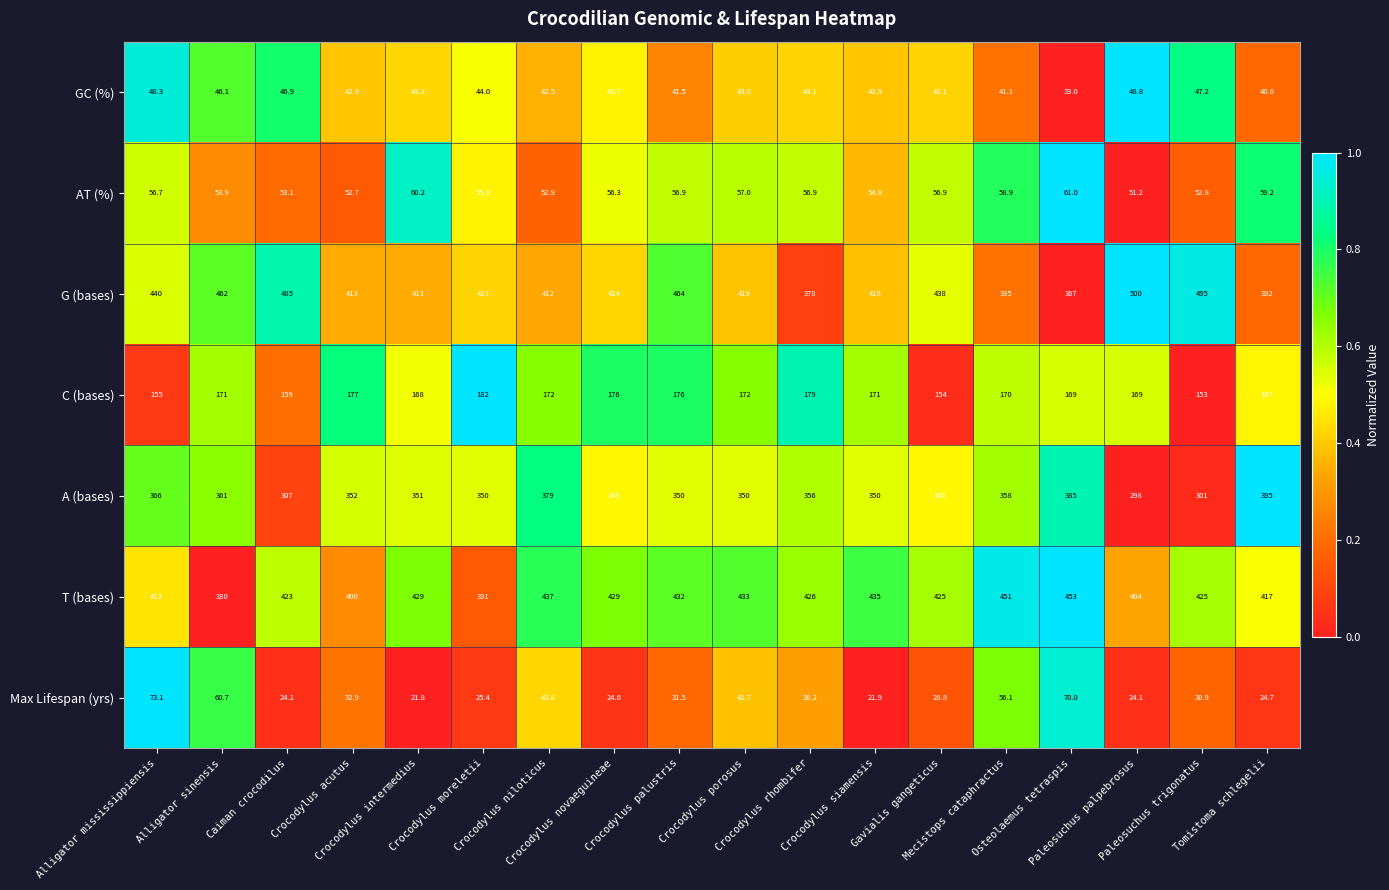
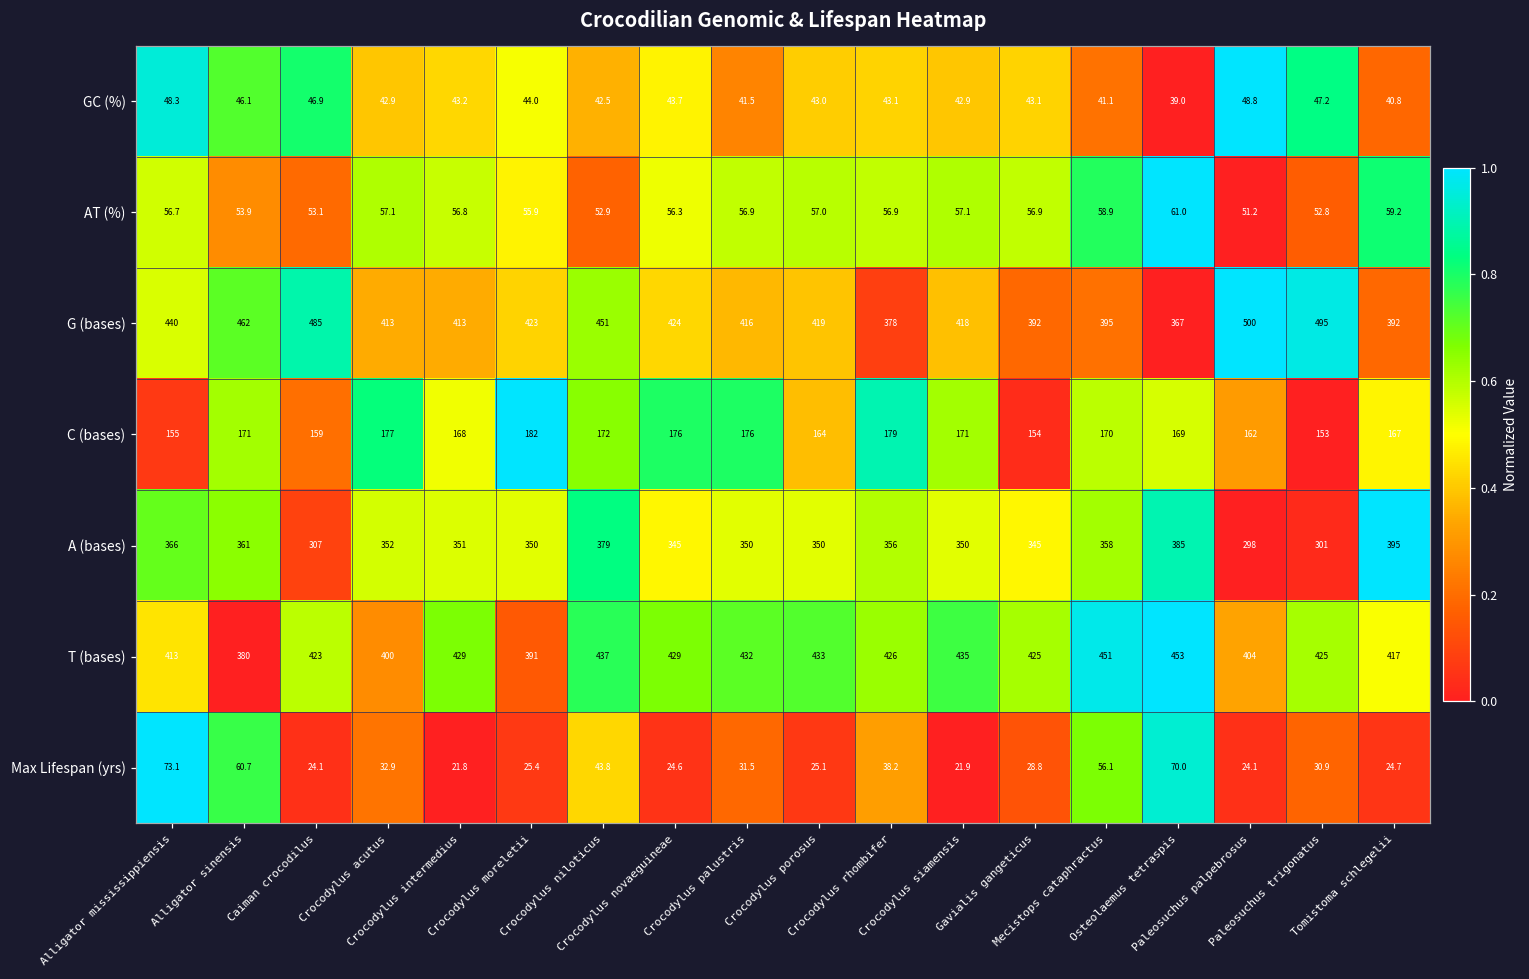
AT (%), Crocodylus acutus: 52.7 -> 57.1
AT (%), Crocodylus intermedius: 60.2 -> 56.8
AT (%), Crocodylus siamensis: 54.8 -> 57.1
G (bases), Crocodylus niloticus: 412 -> 451
G (bases), Crocodylus palustris: 464 -> 416
G (bases), Gavialis gangeticus: 438 -> 392
C (bases), Crocodylus porosus: 172 -> 164
C (bases), Paleosuchus palpebrosus: 169 -> 162
Max Lifespan (yrs), Crocodylus porosus: 41.7 -> 25.1
